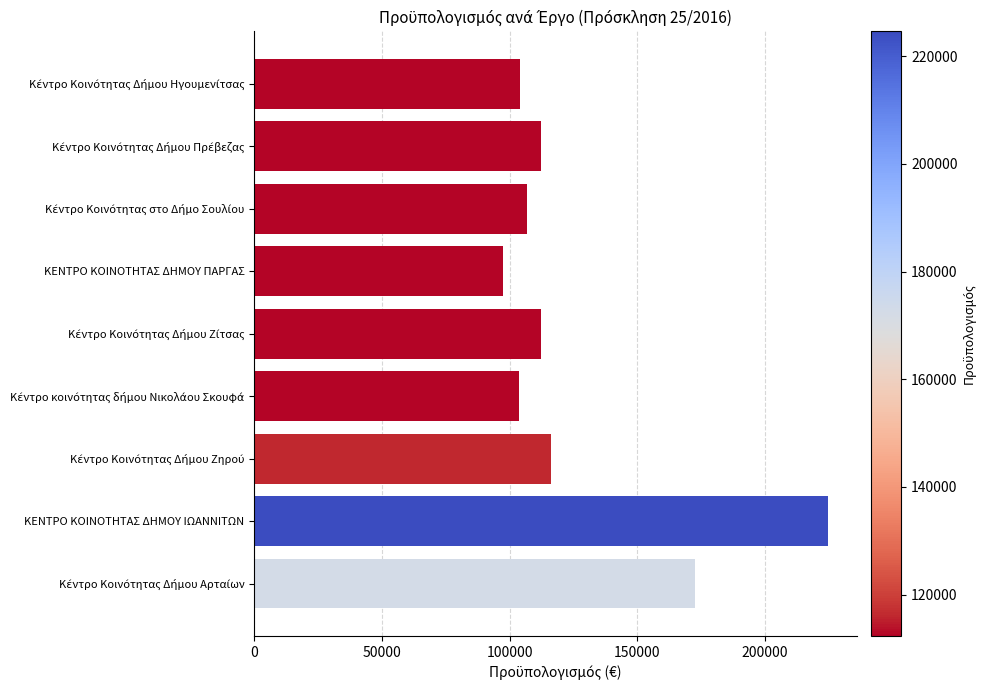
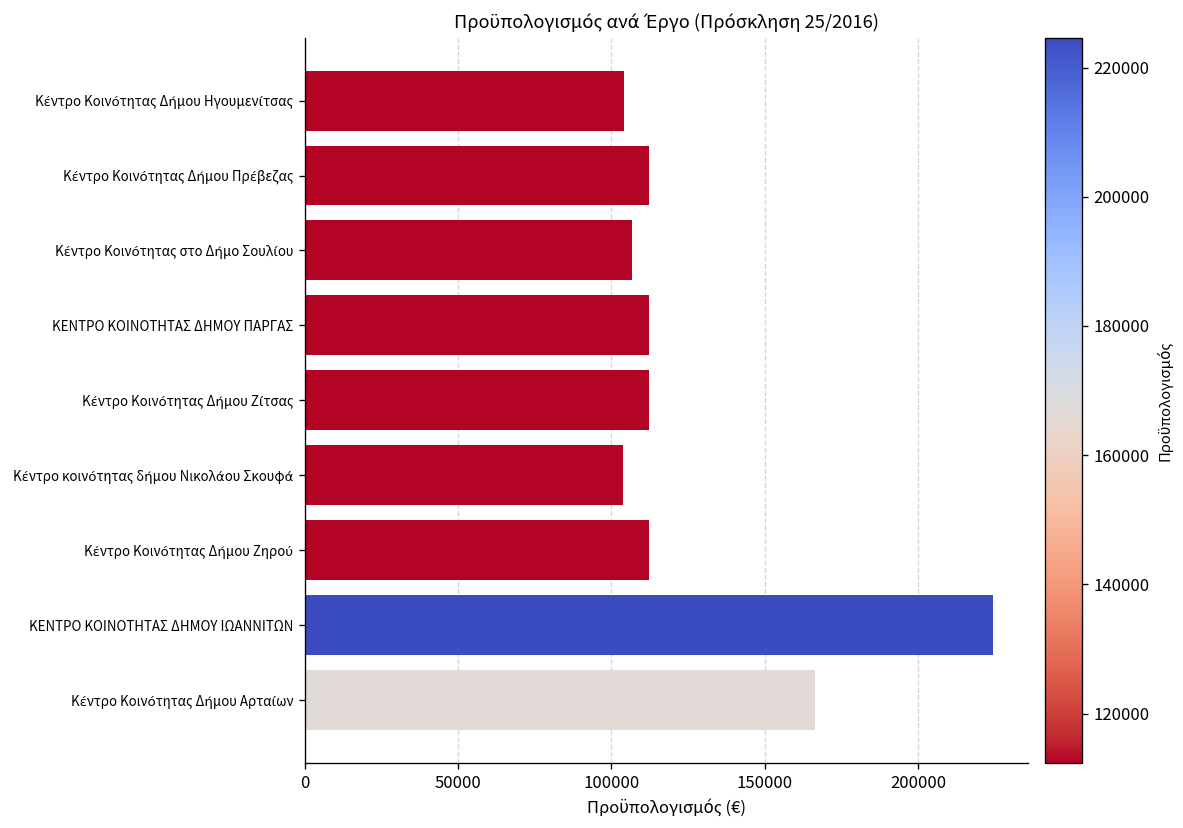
ΚΕΝΤΡΟ ΚΟΙΝΟΤΗΤΑΣ ΔΗΜΟΥ ΠΑΡΓΑΣ: 98000 -> 112000
Κέντρο Κοινότητας Δήμου Ζηρού: 116000 -> 112000
Κέντρο Κοινότητας Δήμου Αρταίων: 173000 -> 167000
